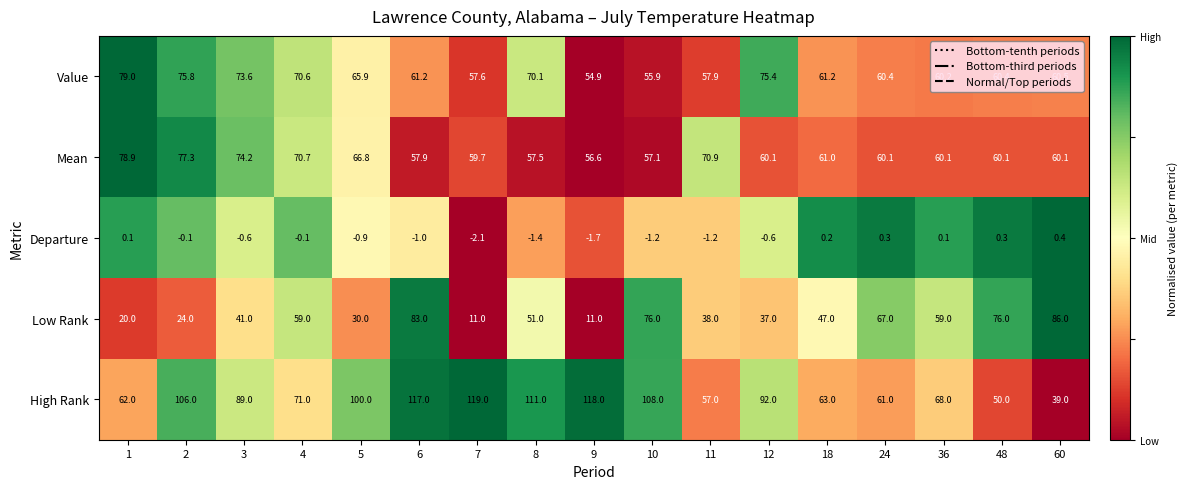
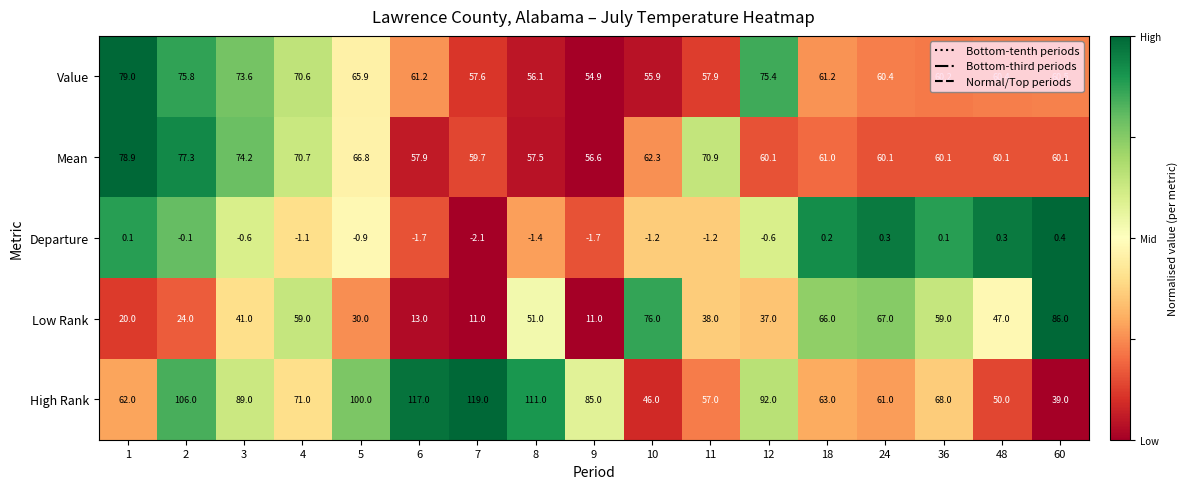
Value, 8: 70.1 -> 56.1
Mean, 10: 57.1 -> 62.3
Departure, 4: -0.1 -> -1.1
Departure, 6: -1.0 -> -1.7
Low Rank, 6: 83.0 -> 13.0
Low Rank, 18: 47.0 -> 66.0
Low Rank, 48: 76.0 -> 47.0
High Rank, 9: 118.0 -> 85.0
High Rank, 10: 108.0 -> 46.0
